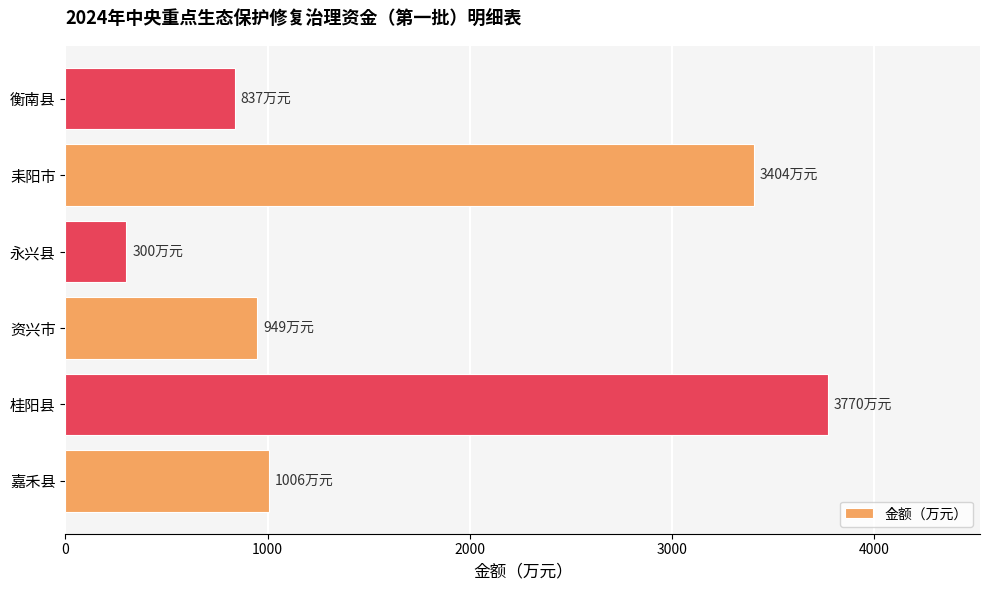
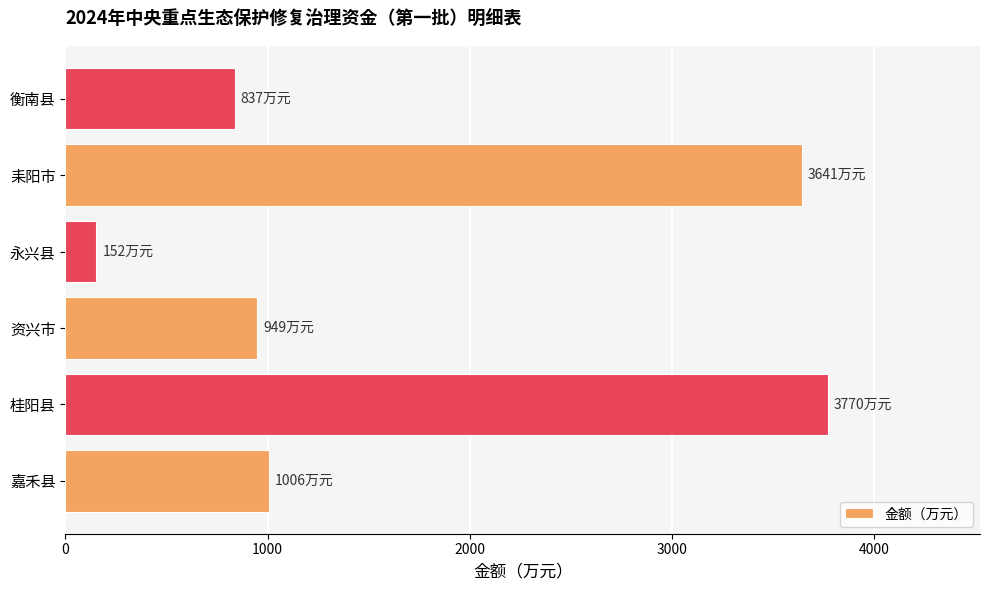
耒阳市: 3404 -> 3641
永兴县: 300 -> 152
